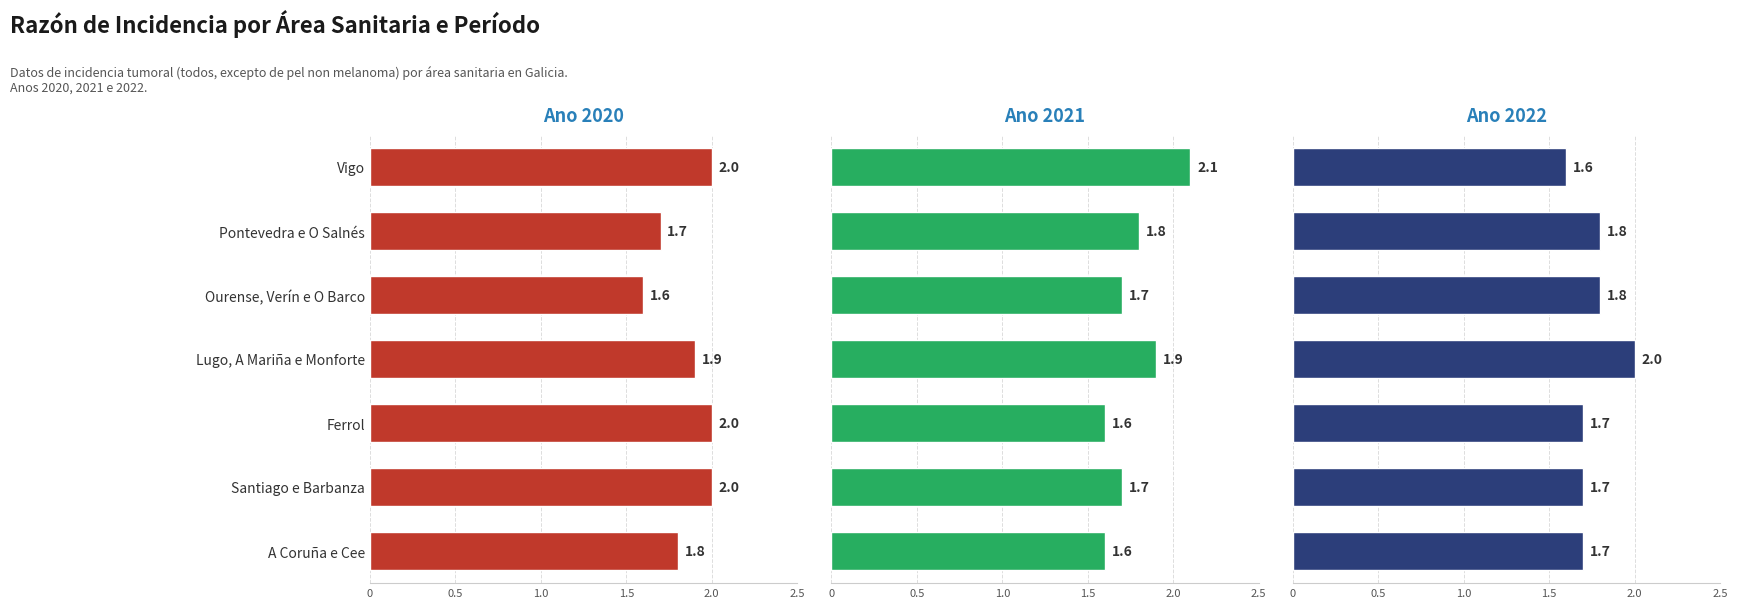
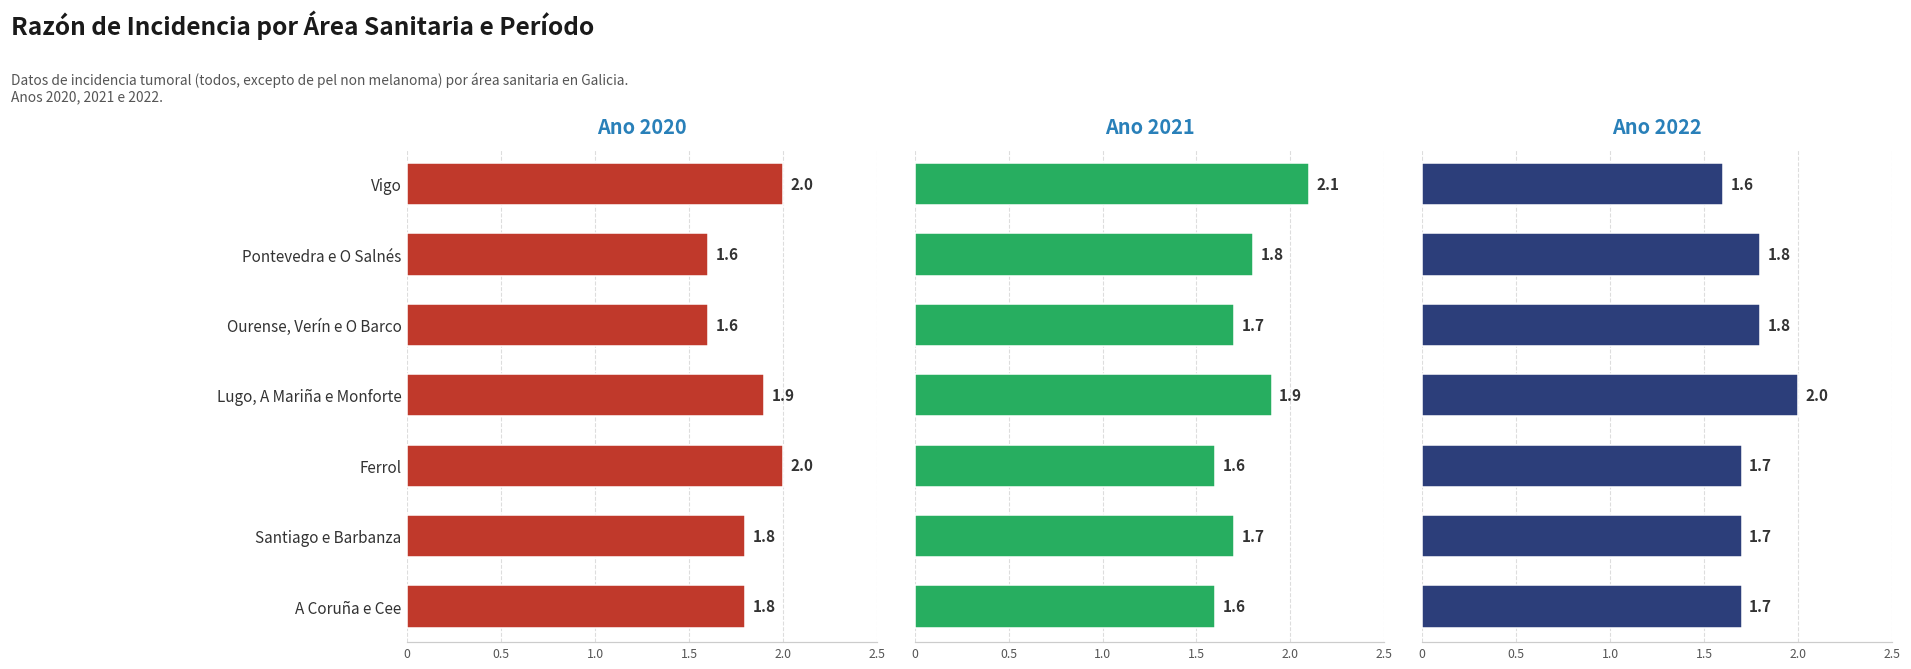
Ano 2020, Pontevedra e O Salnés: 1.7 -> 1.6
Ano 2020, Santiago e Barbanza: 2.0 -> 1.8
